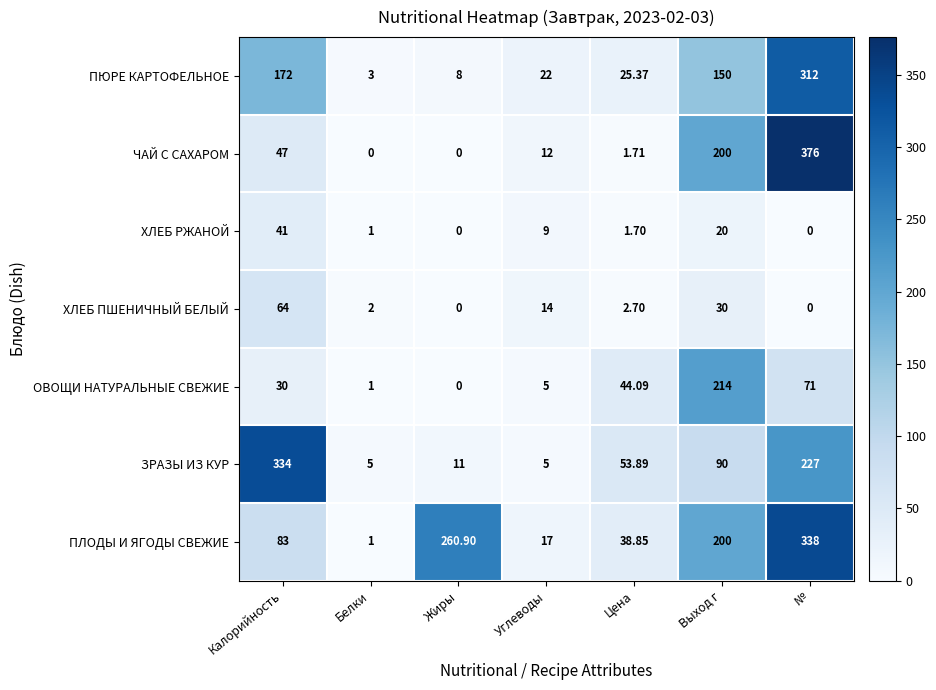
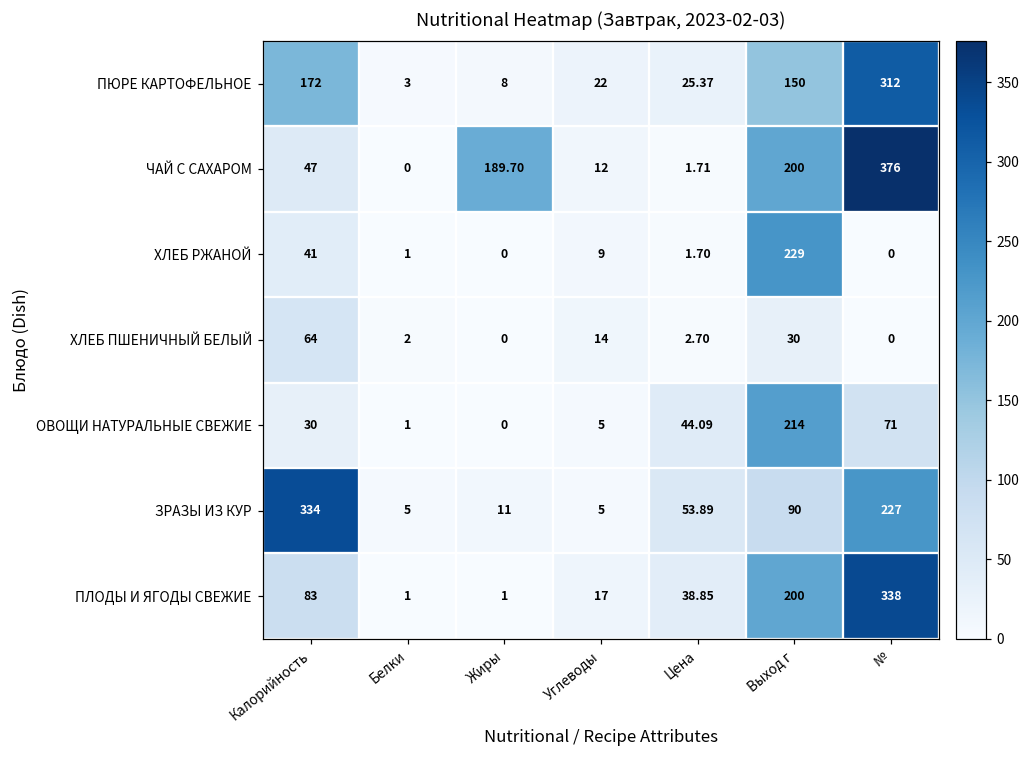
ЧАЙ С САХАРОМ, Жиры: 0 -> 189.70
ХЛЕБ РЖАНОЙ, Выход г: 20 -> 229
ПЛОДЫ И ЯГОДЫ СВЕЖИЕ, Жиры: 260.90 -> 1
